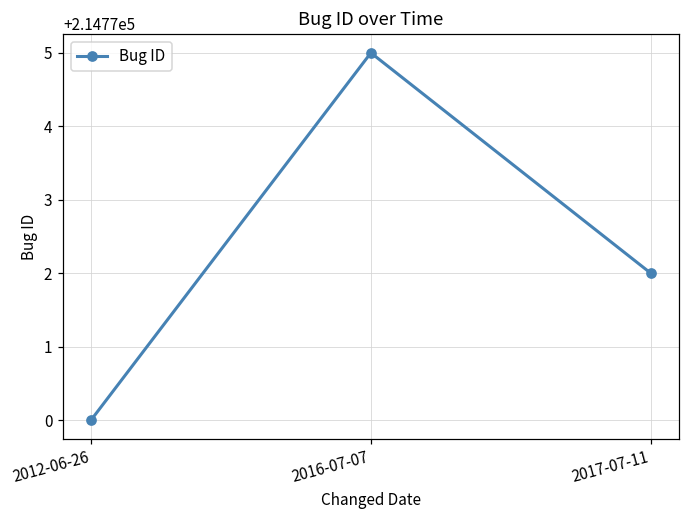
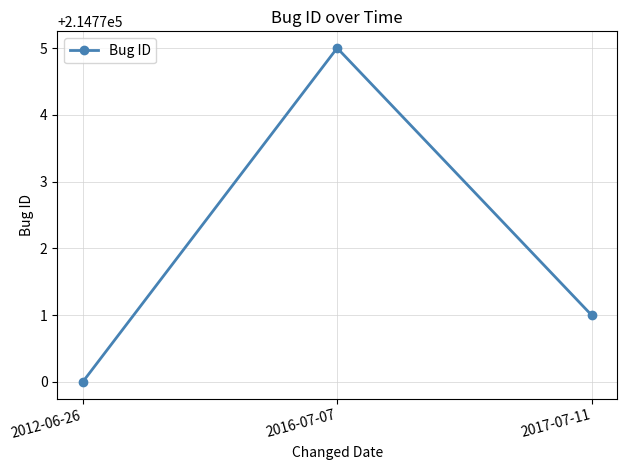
2017-07-11: 214772 -> 214771
